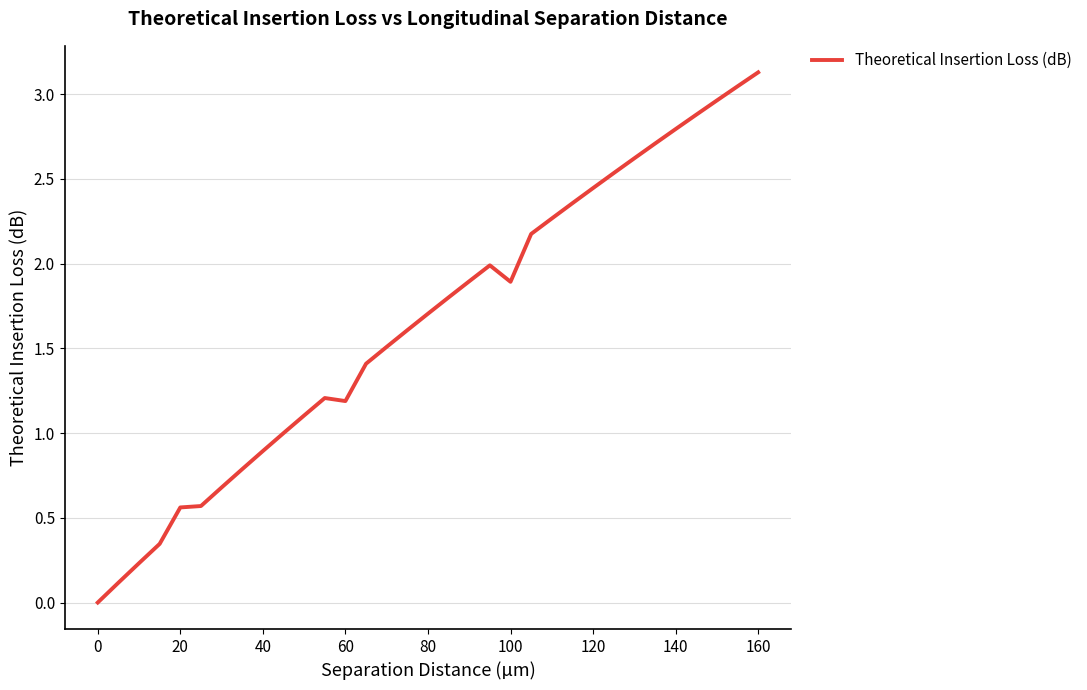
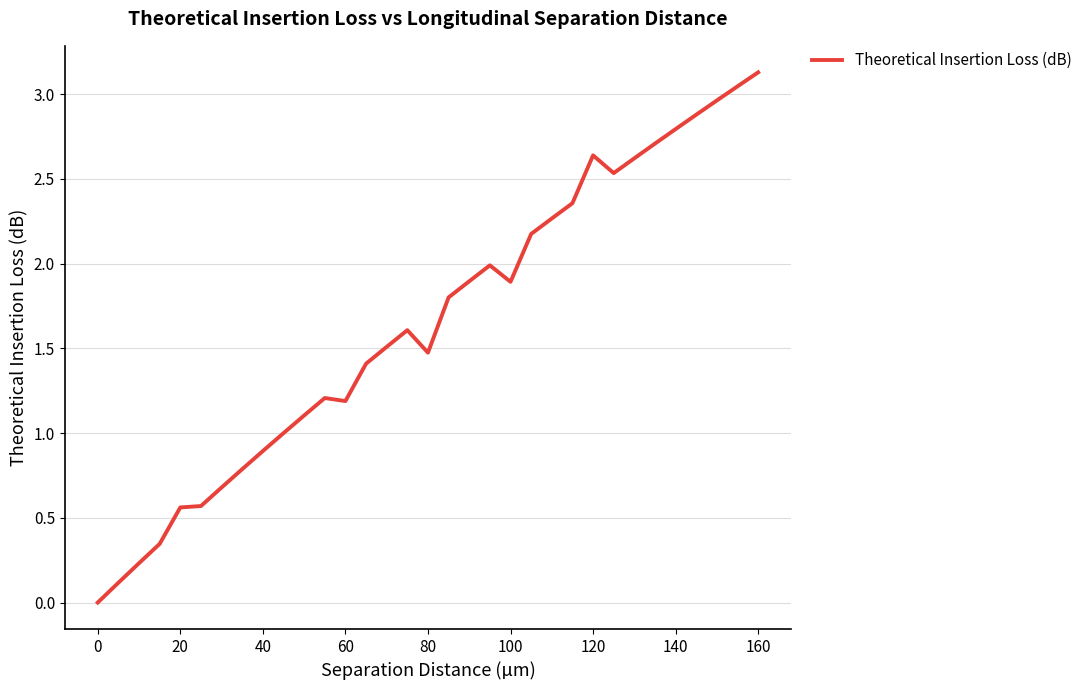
80: 1.70 -> 1.47
120: 2.45 -> 2.64
